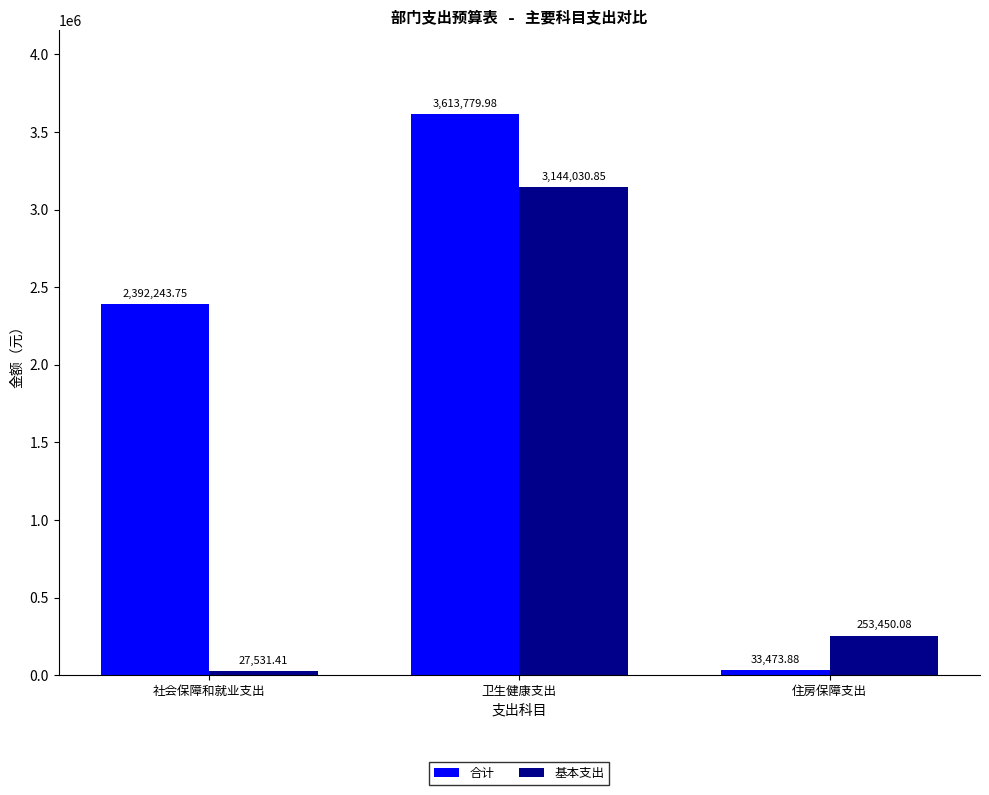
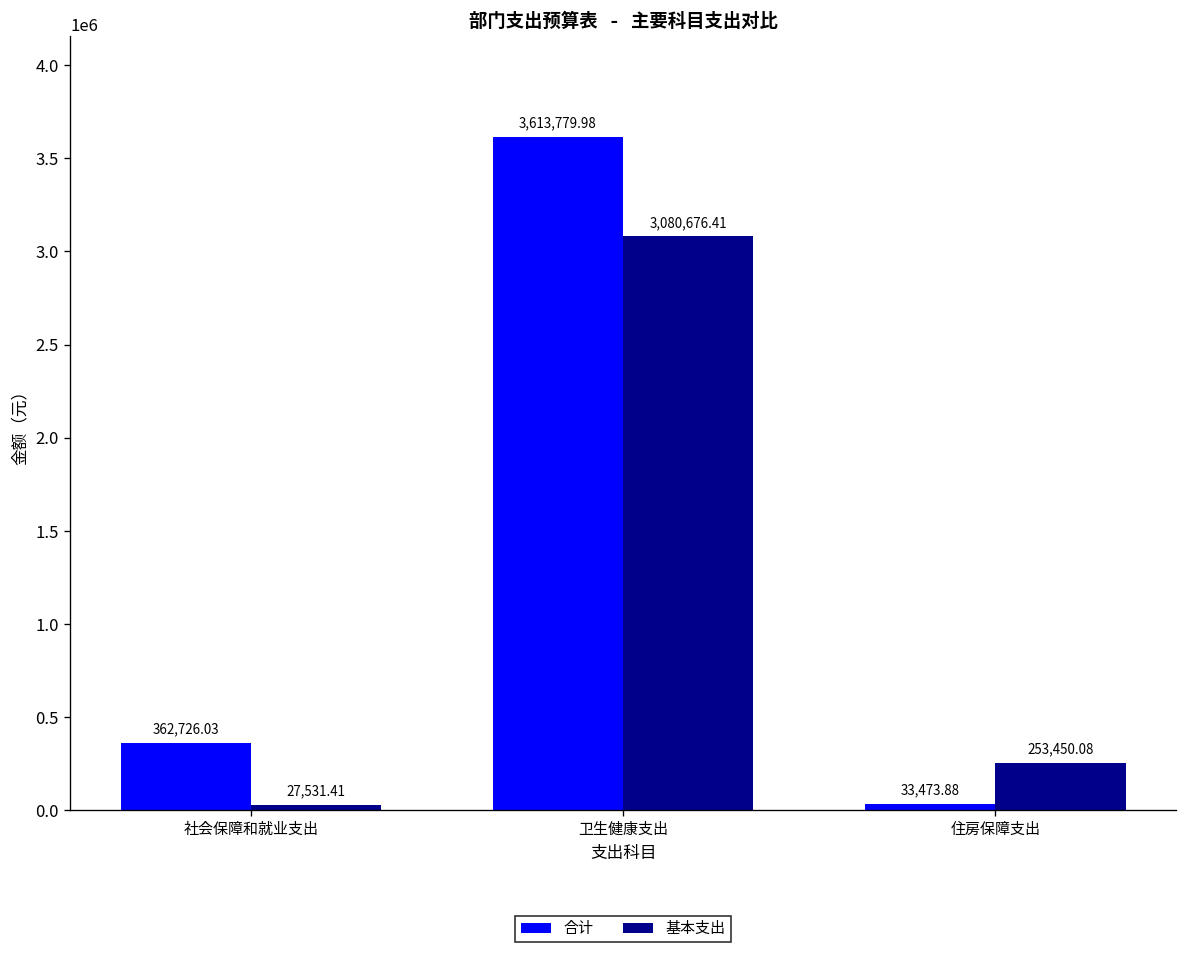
合计, 社会保障和就业支出: 2,392,243.75 -> 362,726.03
基本支出, 卫生健康支出: 3,144,030.85 -> 3,080,676.41
